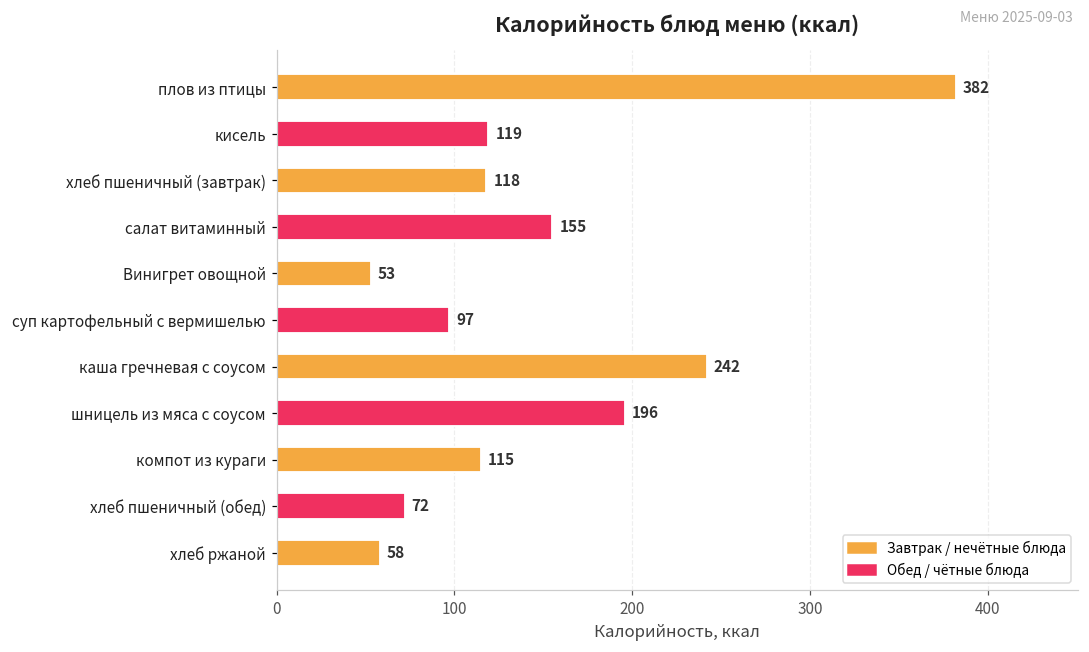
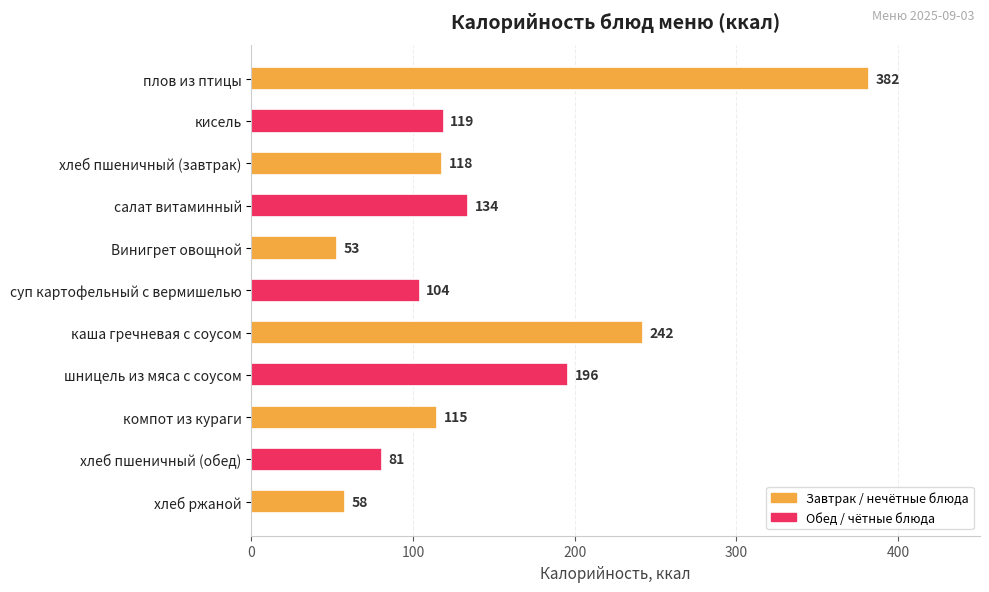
салат витаминный: 155 -> 134
суп картофельный с вермишелью: 97 -> 104
хлеб пшеничный (обед): 72 -> 81
